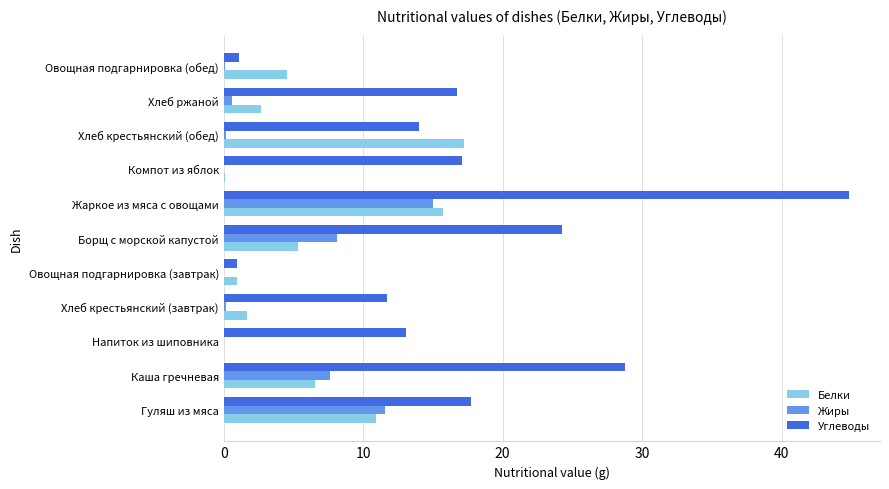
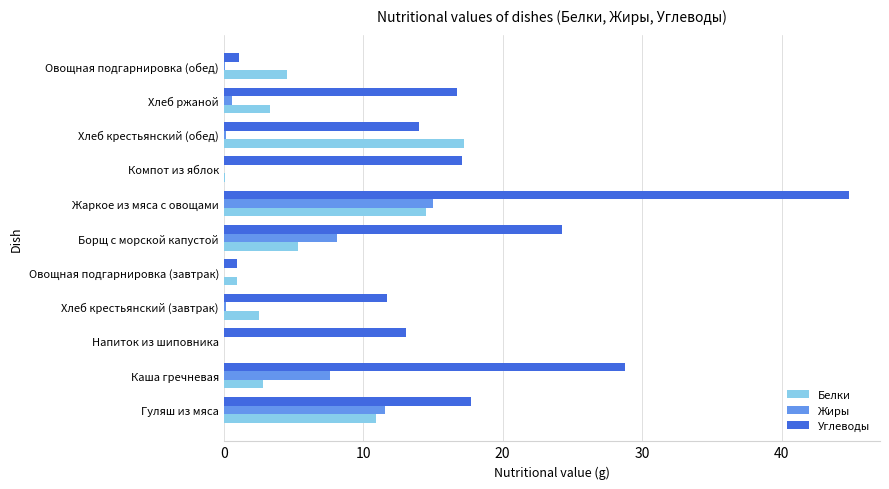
Белки, Хлеб ржаной: 2.7 -> 3.3
Белки, Жаркое из мяса с овощами: 15.7 -> 14.5
Белки, Хлеб крестьянский (завтрак): 1.7 -> 2.5
Белки, Каша гречневая: 6.6 -> 2.8
